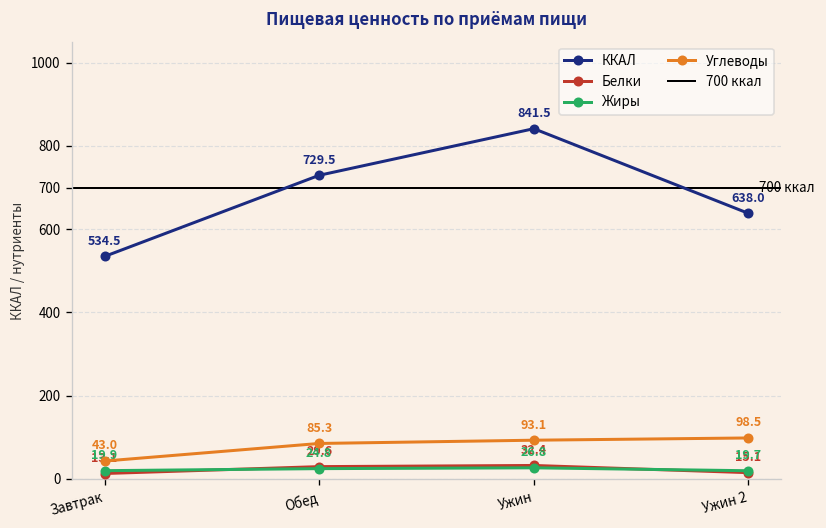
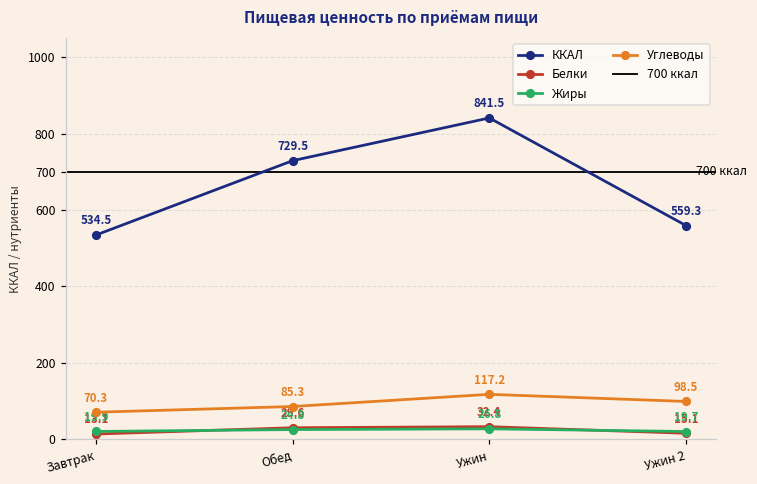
Углеводы, Завтрак: 43.0 -> 70.3
Углеводы, Ужин: 93.1 -> 117.2
ККАЛ, Ужин 2: 638.0 -> 559.3
